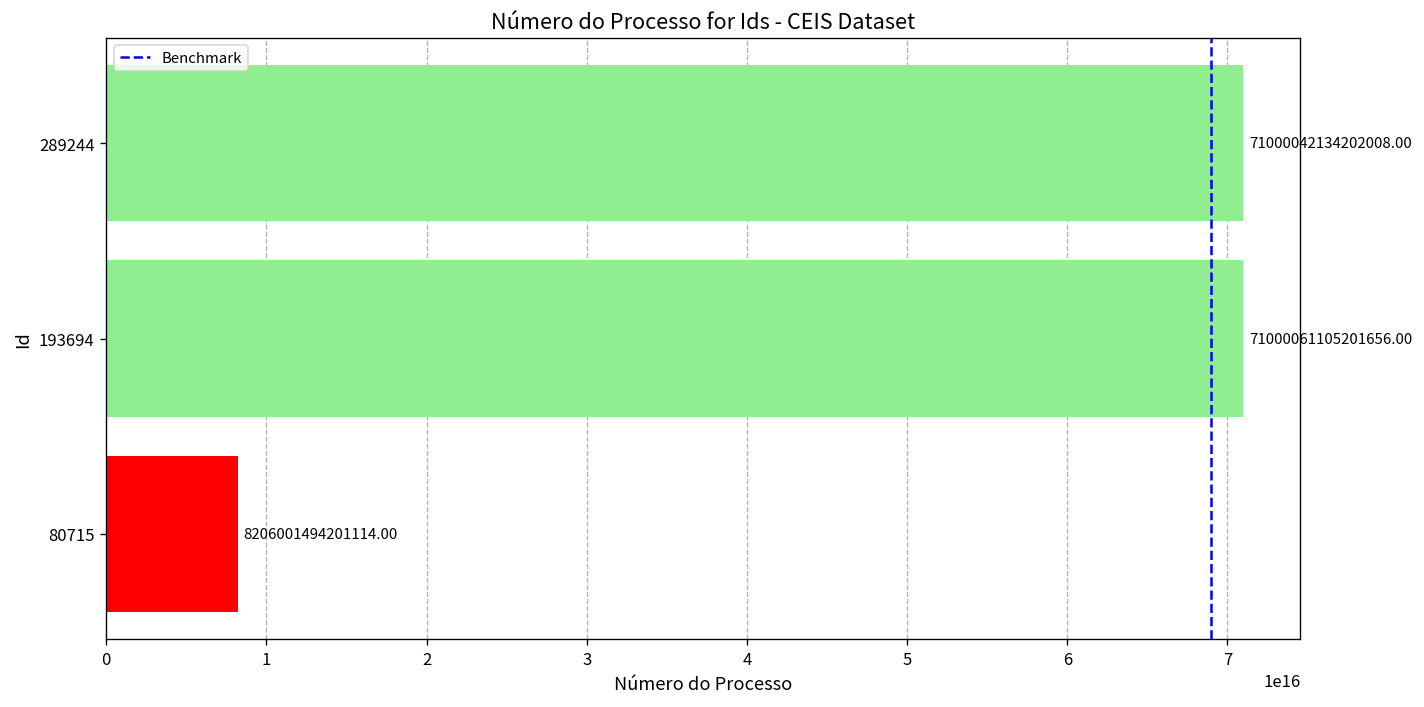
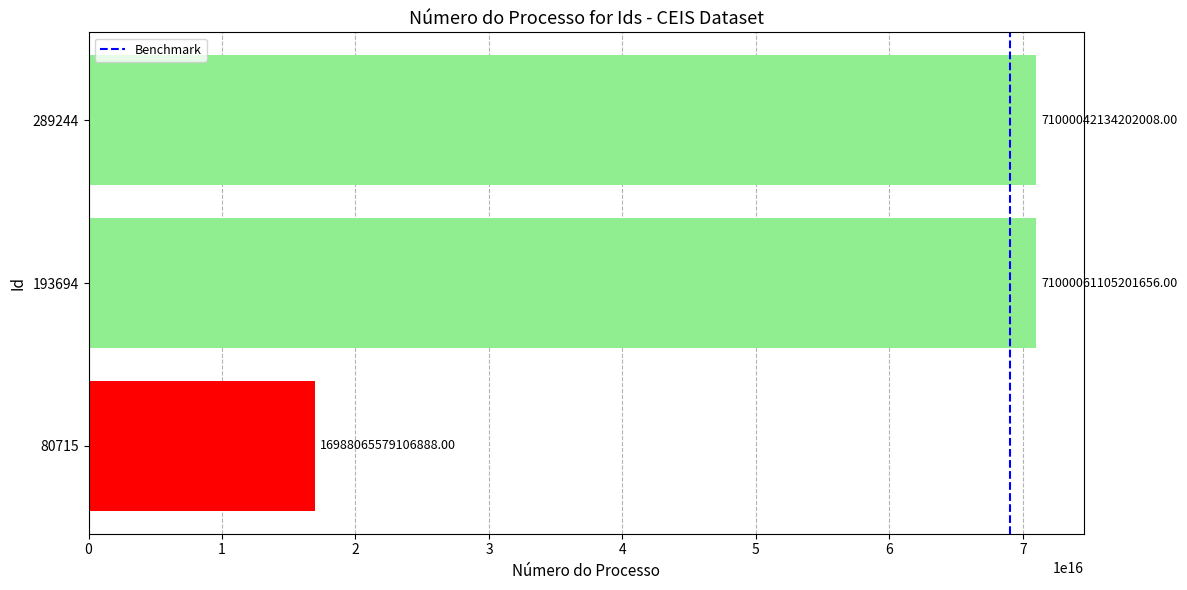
80715: 8206001494201114.00 -> 16988065579106888.00
